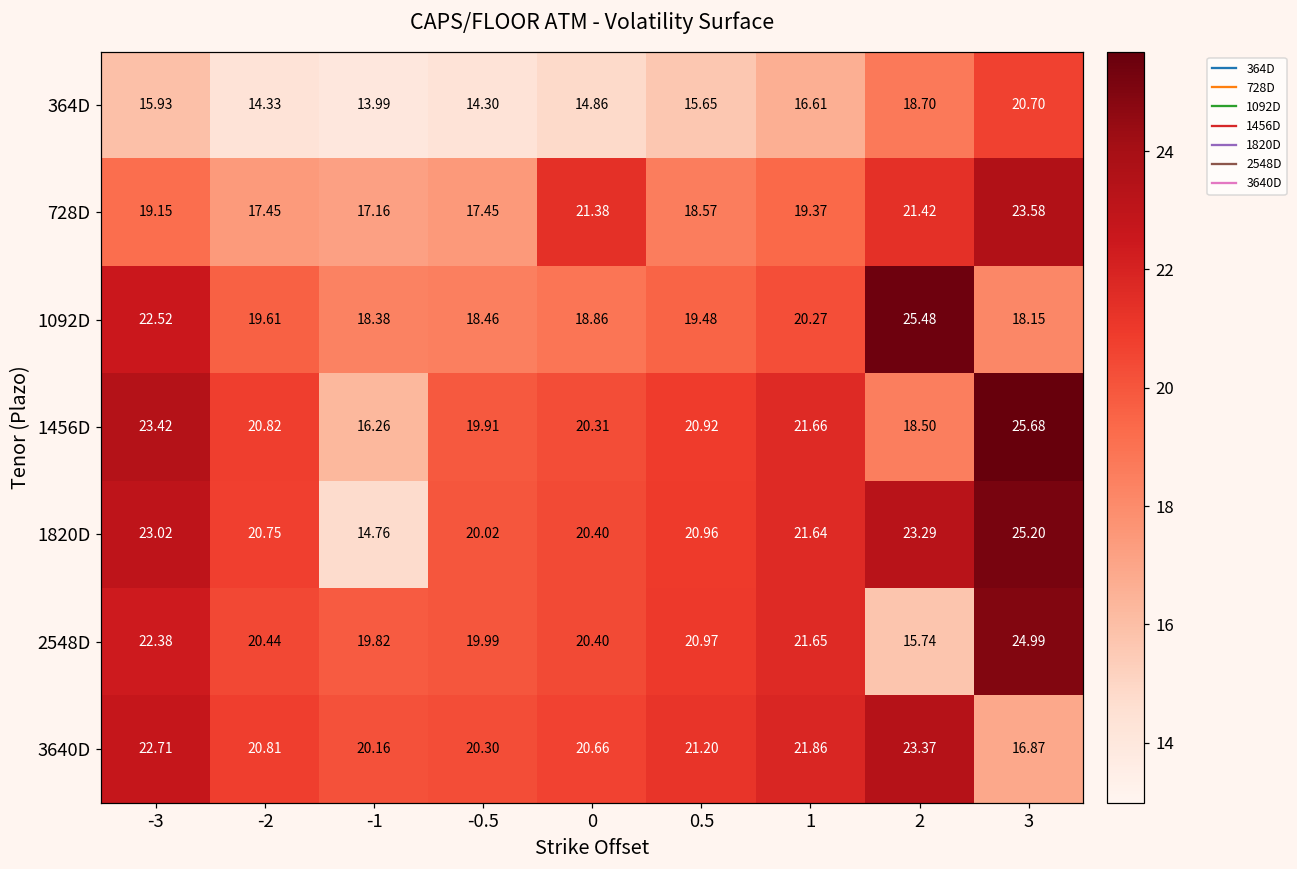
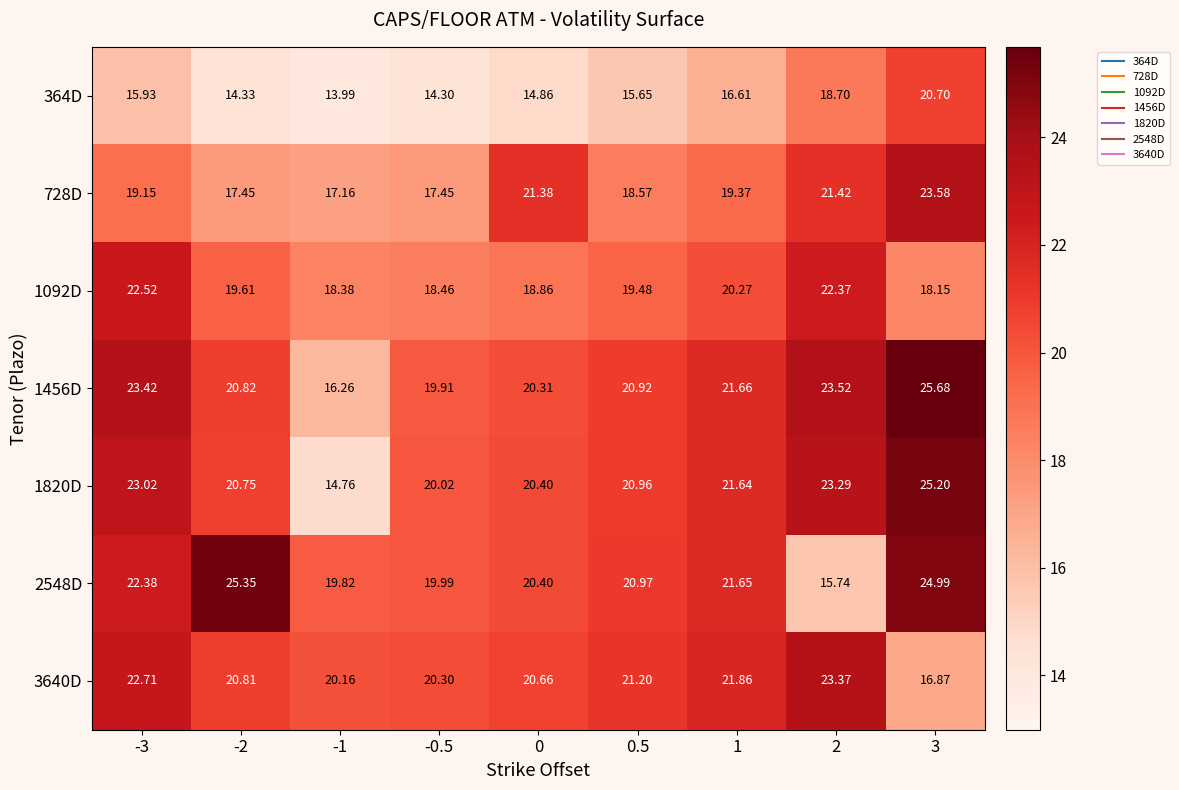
1092D, 2: 25.48 -> 22.37
1456D, 2: 18.50 -> 23.52
2548D, -2: 20.44 -> 25.35
